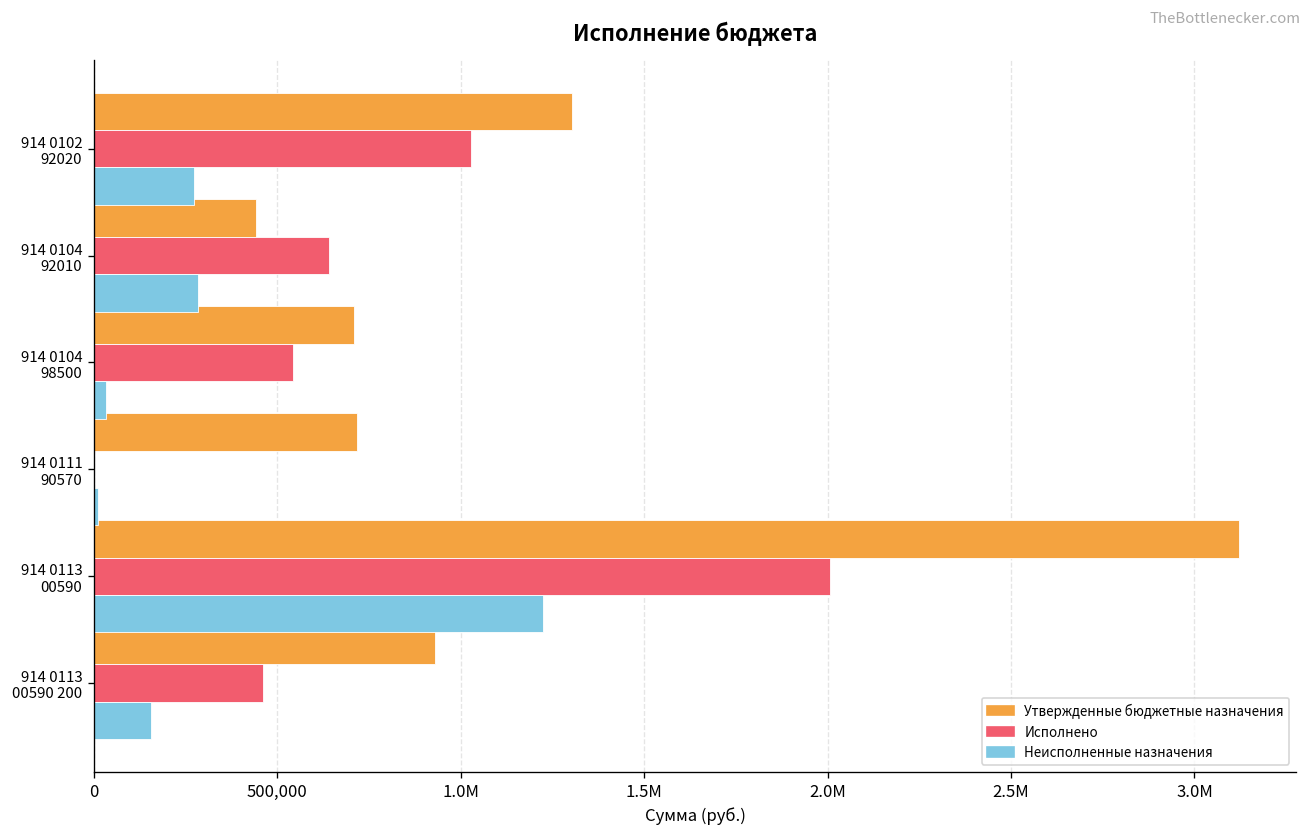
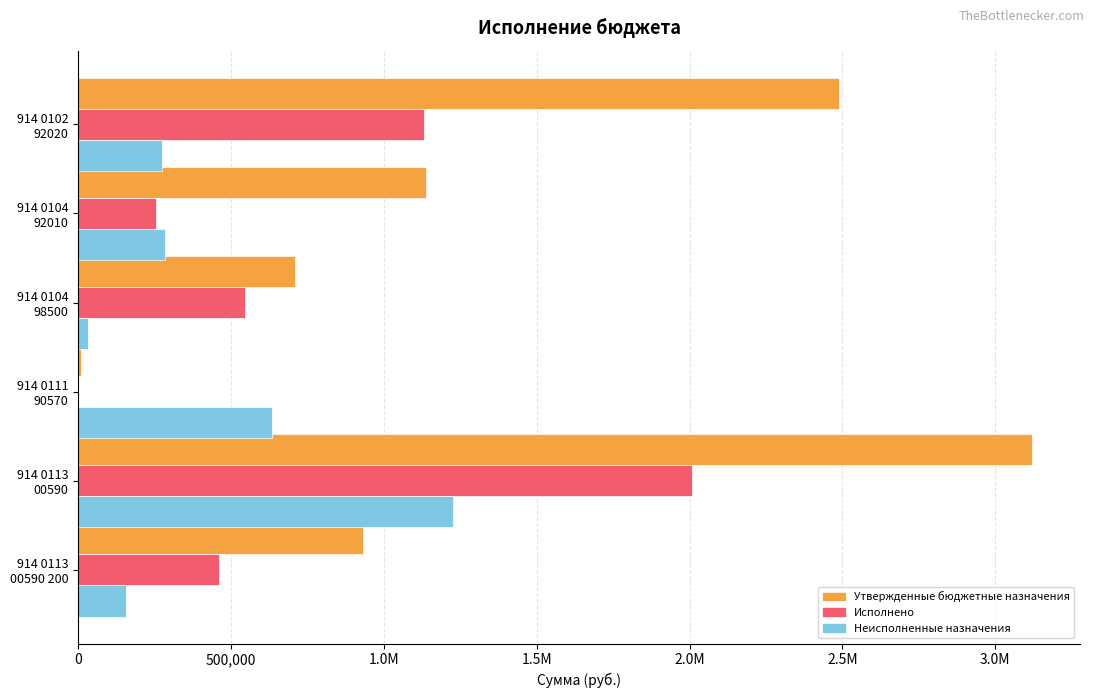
Утвержденные бюджетные назначения, 914 0102 92020: 1,300,000 -> 2,490,000
Исполнено, 914 0102 92020: 1,030,000 -> 1,130,000
Утвержденные бюджетные назначения, 914 0104 92010: 440,000 -> 1,140,000
Исполнено, 914 0104 92010: 640,000 -> 250,000
Утвержденные бюджетные назначения, 914 0111 90570: 720,000 -> 10,000
Неисполненные назначения, 914 0111 90570: 10,000 -> 630,000
